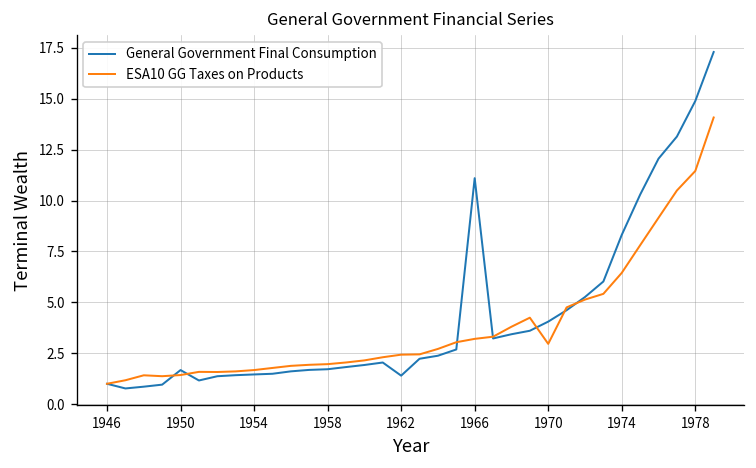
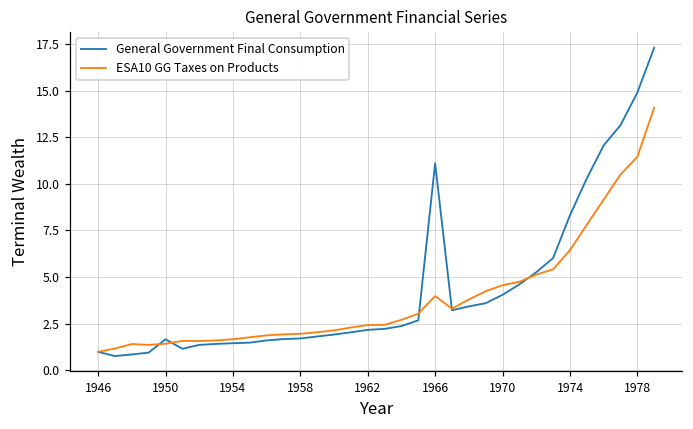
General Government Final Consumption, 1962: 1.4 -> 2.2
ESA10 GG Taxes on Products, 1966: 3.2 -> 4.0
ESA10 GG Taxes on Products, 1970: 3.0 -> 4.6
